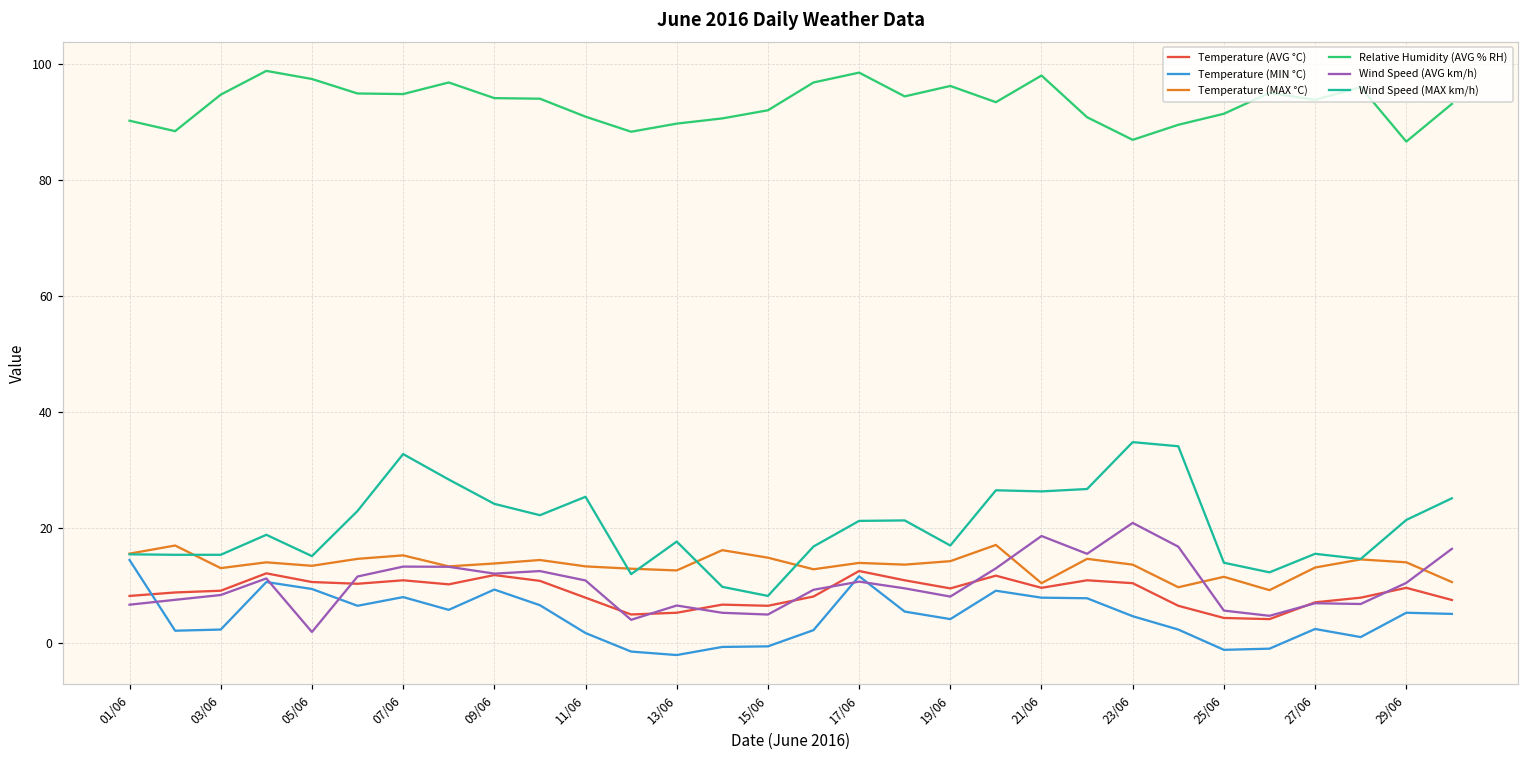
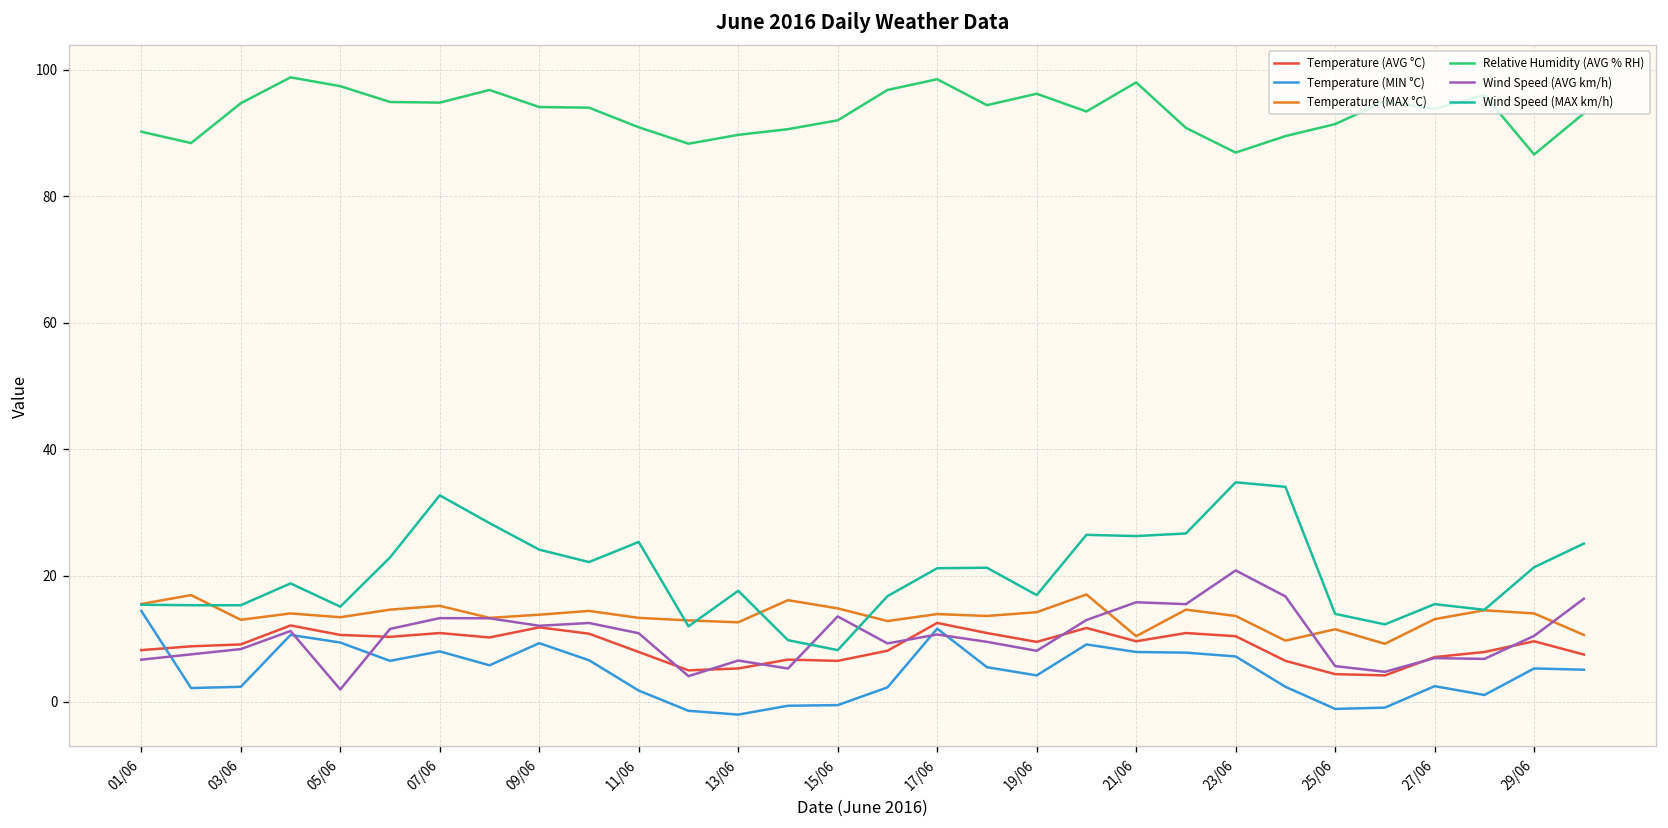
Wind Speed (AVG km/h), 15/06: 5 -> 14
Wind Speed (AVG km/h), 21/06: 19 -> 16
Temperature (MIN °C), 23/06: 5 -> 7
